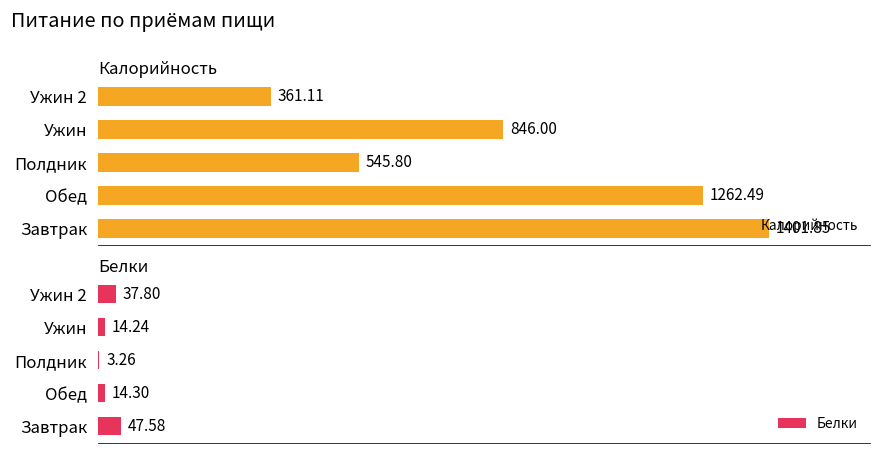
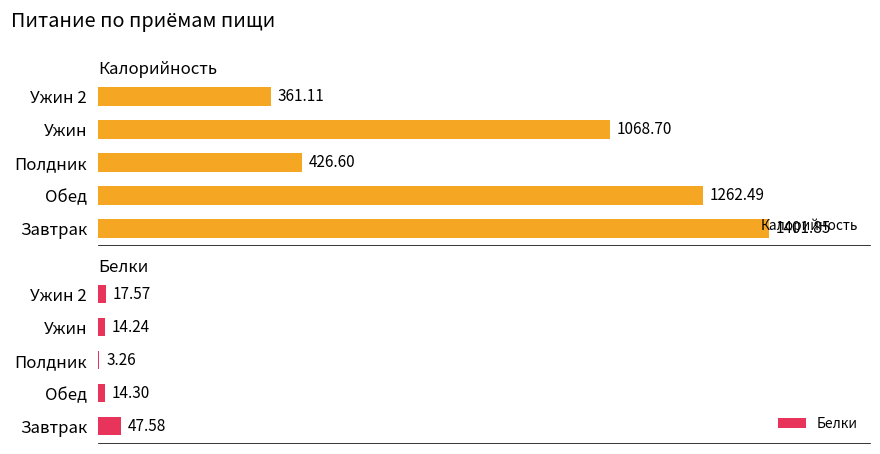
Калорийность, Ужин: 846.00 -> 1068.70
Калорийность, Полдник: 545.80 -> 426.60
Белки, Ужин 2: 37.80 -> 17.57
